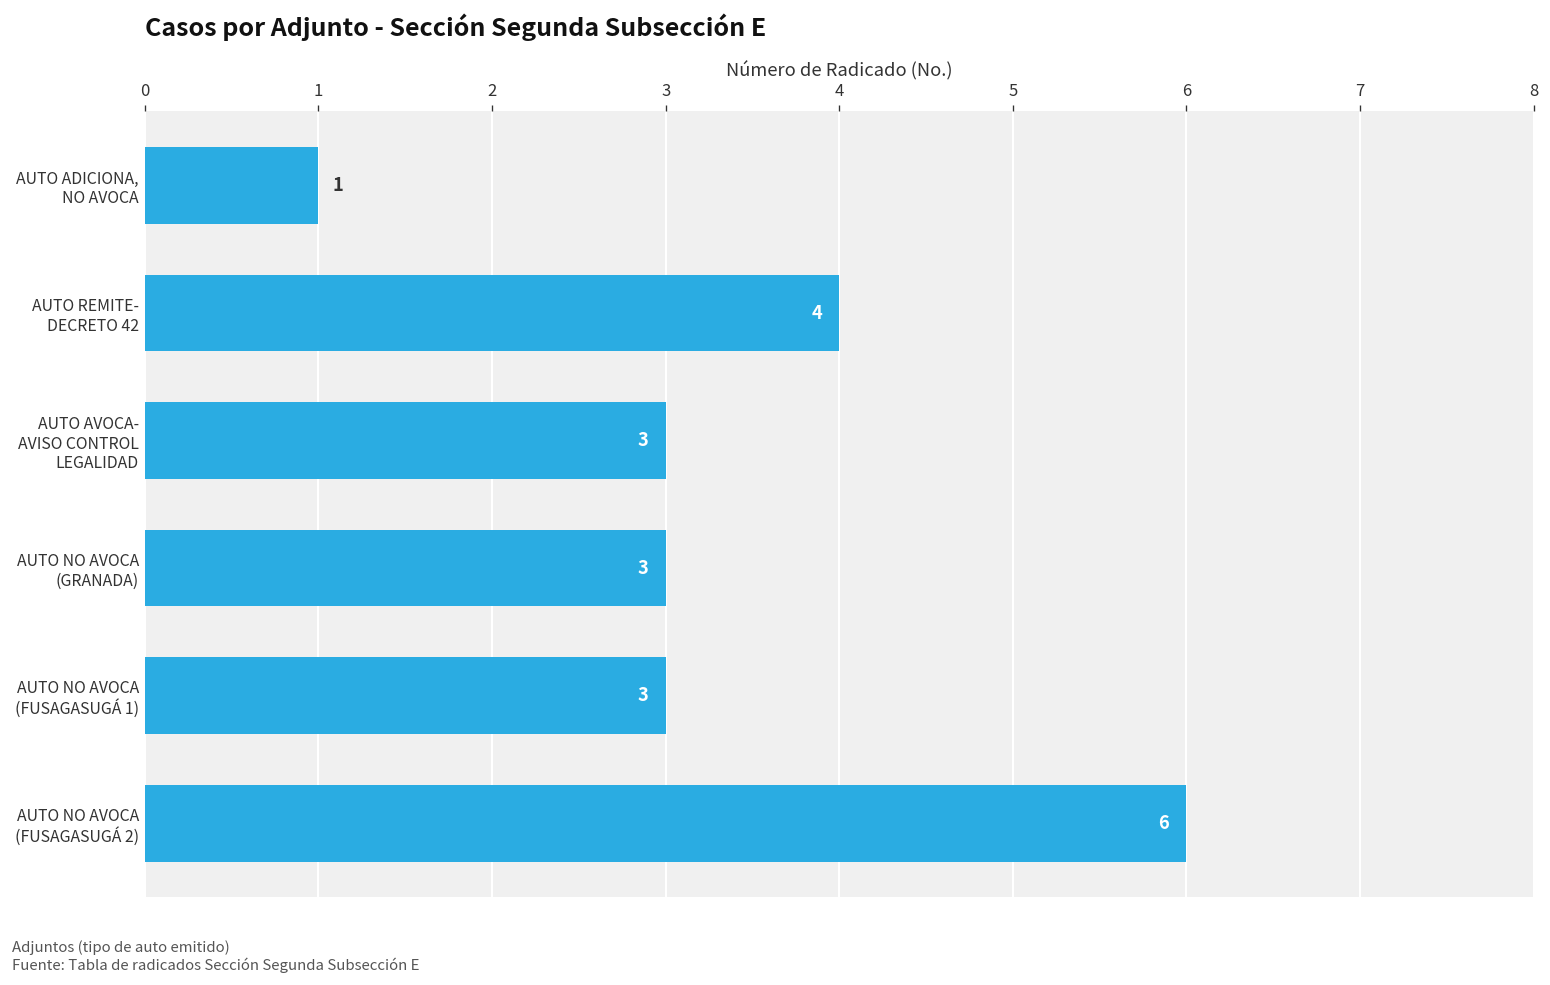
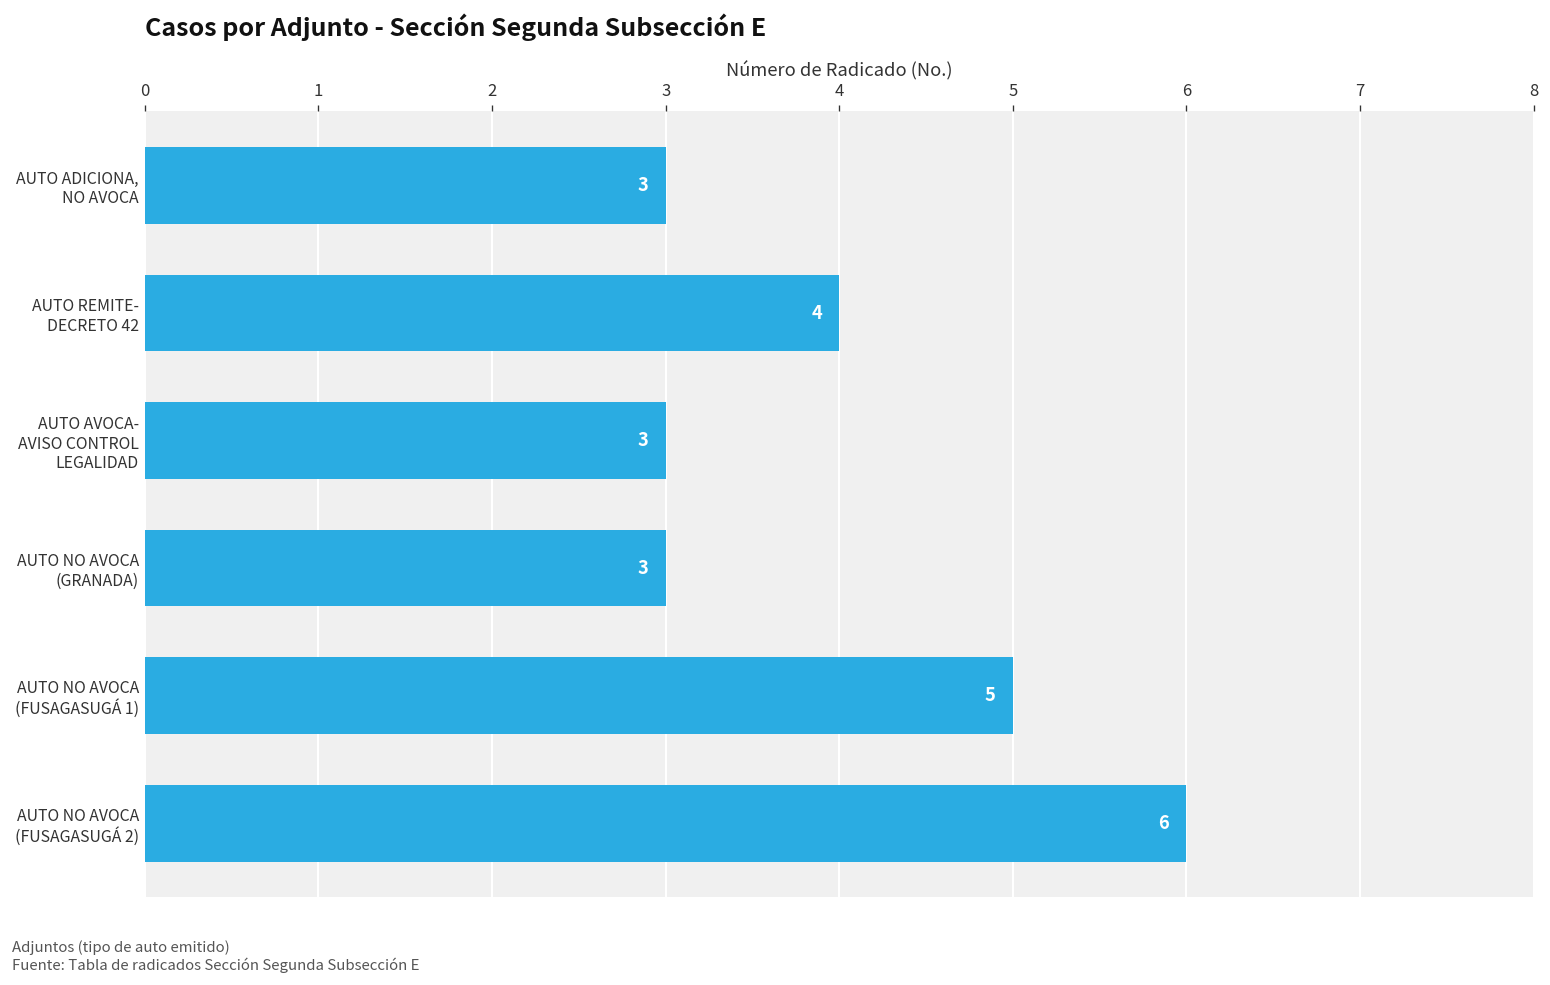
AUTO ADICIONA, NO AVOCA: 1 -> 3
AUTO NO AVOCA (FUSAGASUGÁ 1): 3 -> 5
